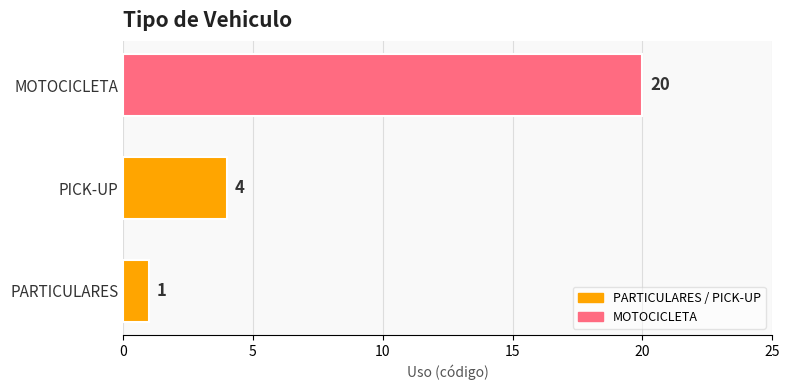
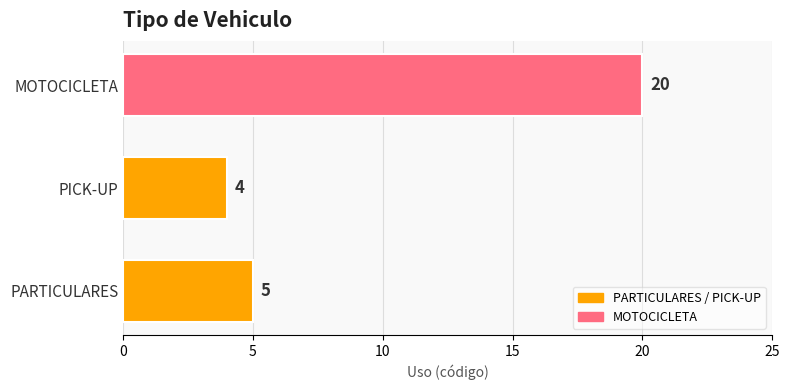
PARTICULARES: 1 -> 5
